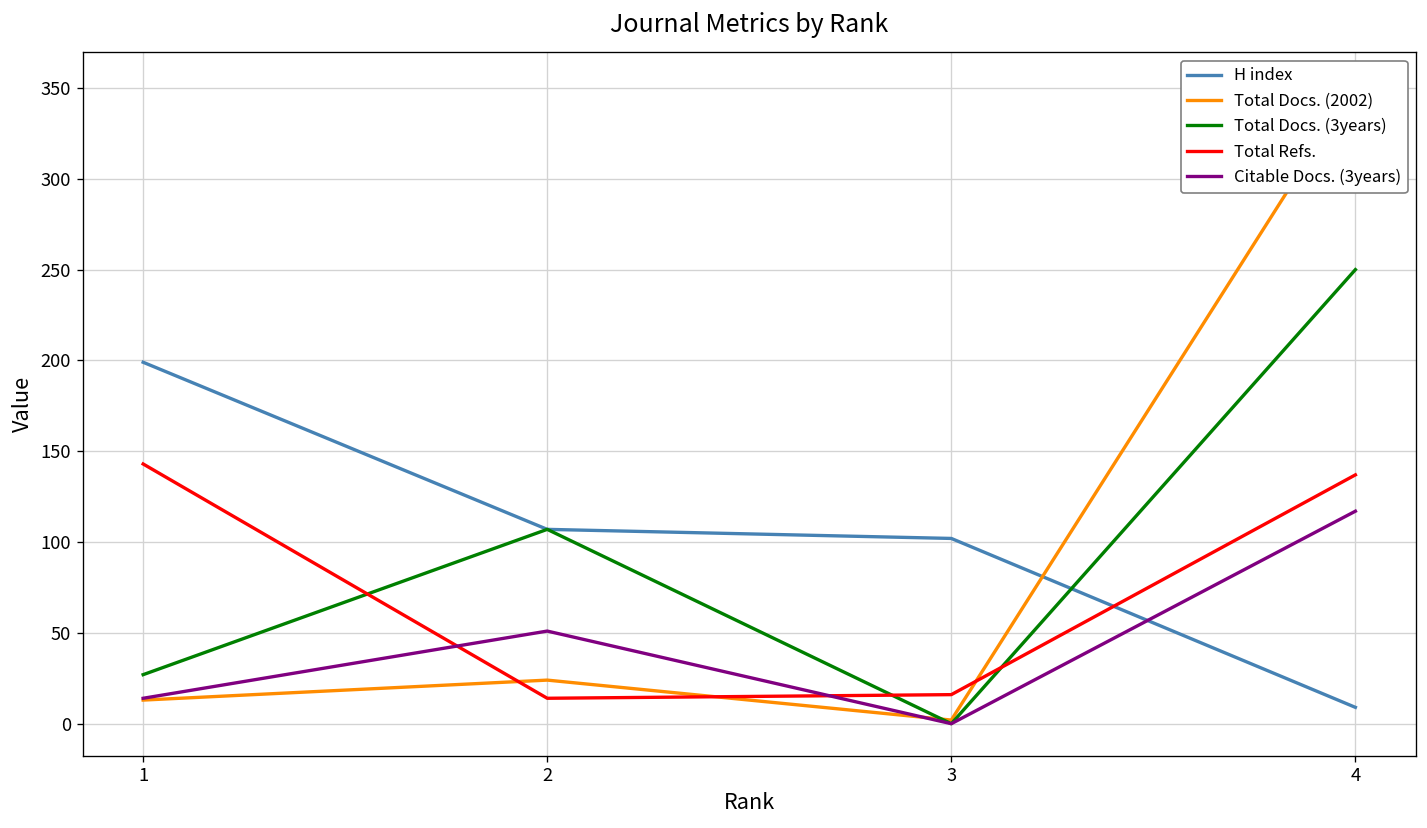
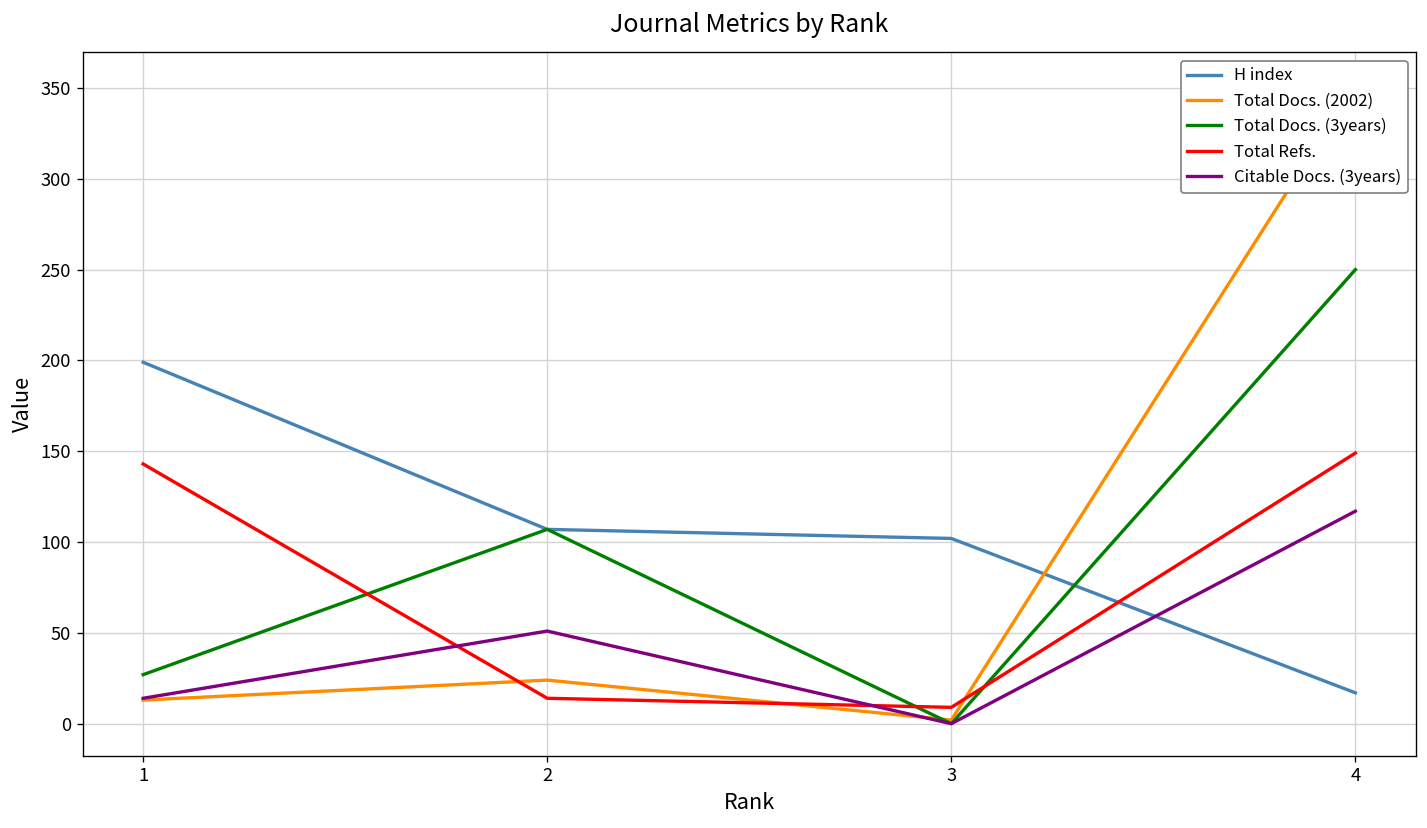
Total Refs., 3: 16 -> 9
H index, 4: 9 -> 17
Total Refs., 4: 137 -> 149
